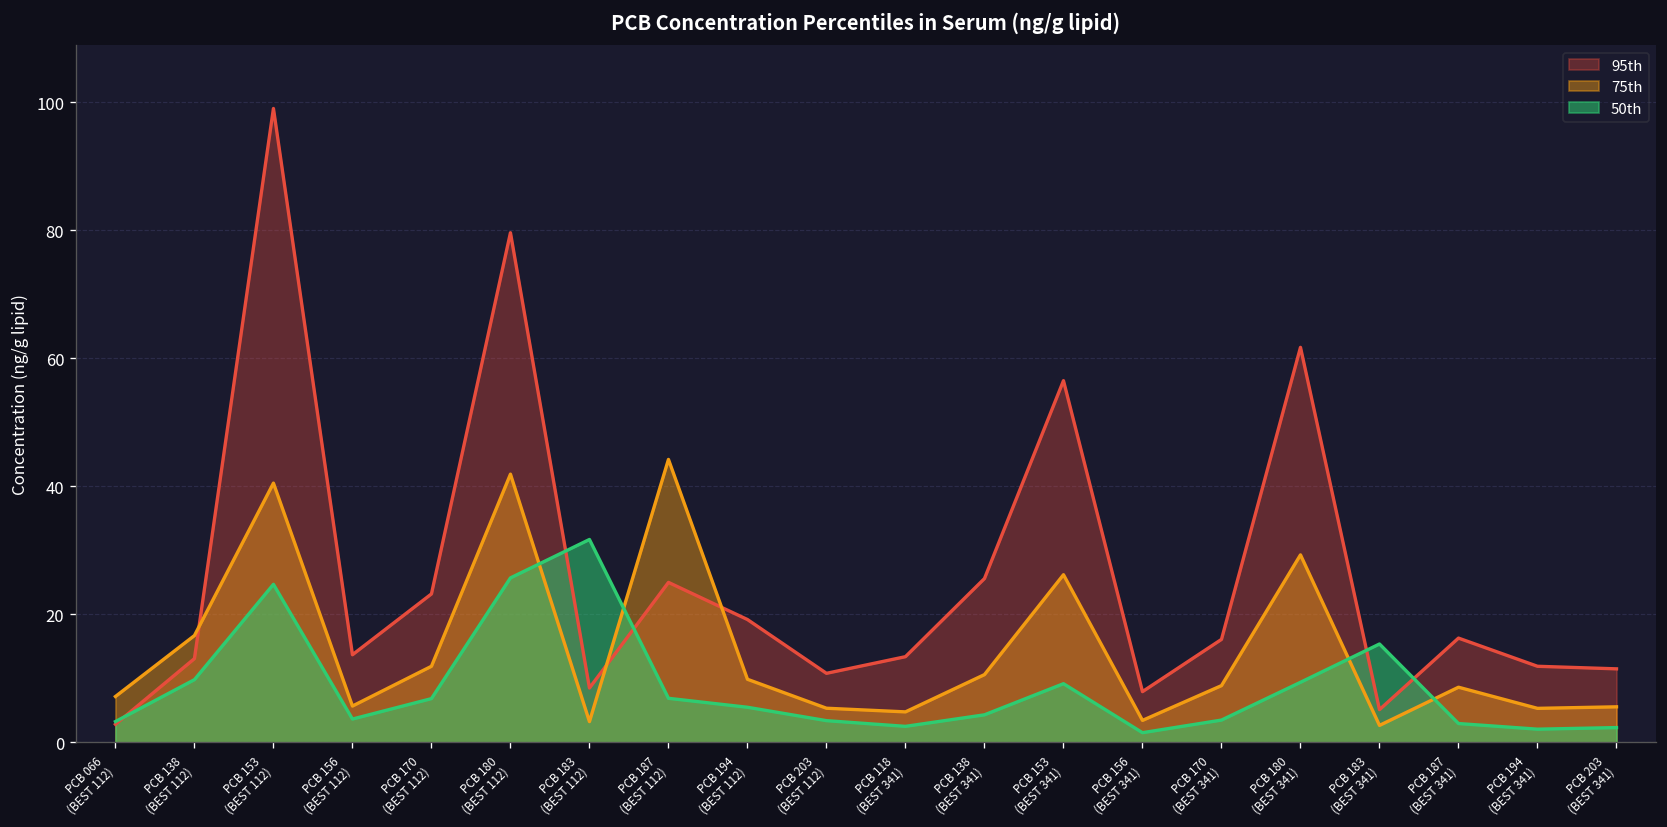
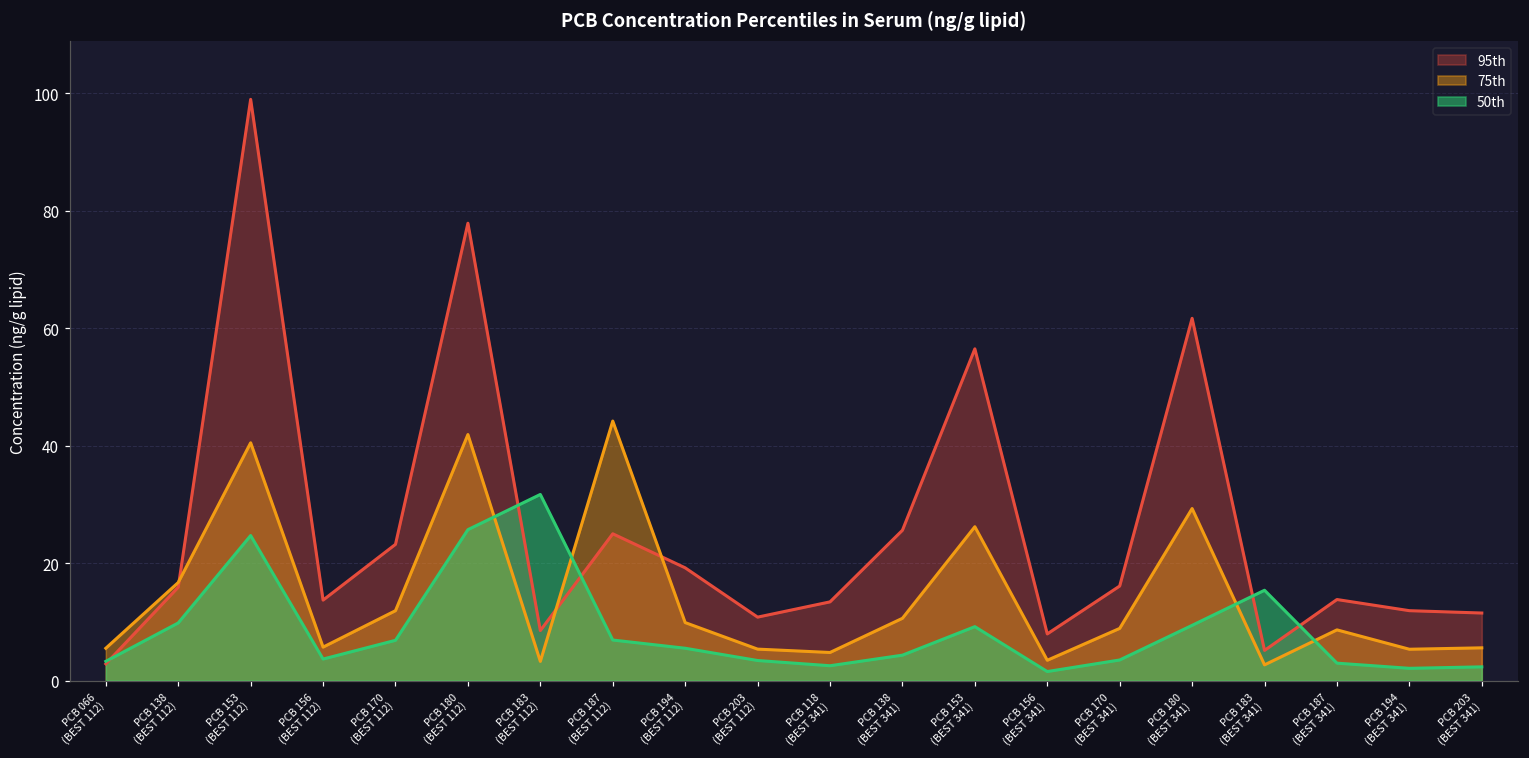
75th, PCB 066 (BEST 112): 7 -> 6
95th, PCB 138 (BEST 112): 13 -> 16
95th, PCB 180 (BEST 112): 80 -> 78
95th, PCB 187 (BEST 341): 16 -> 14
